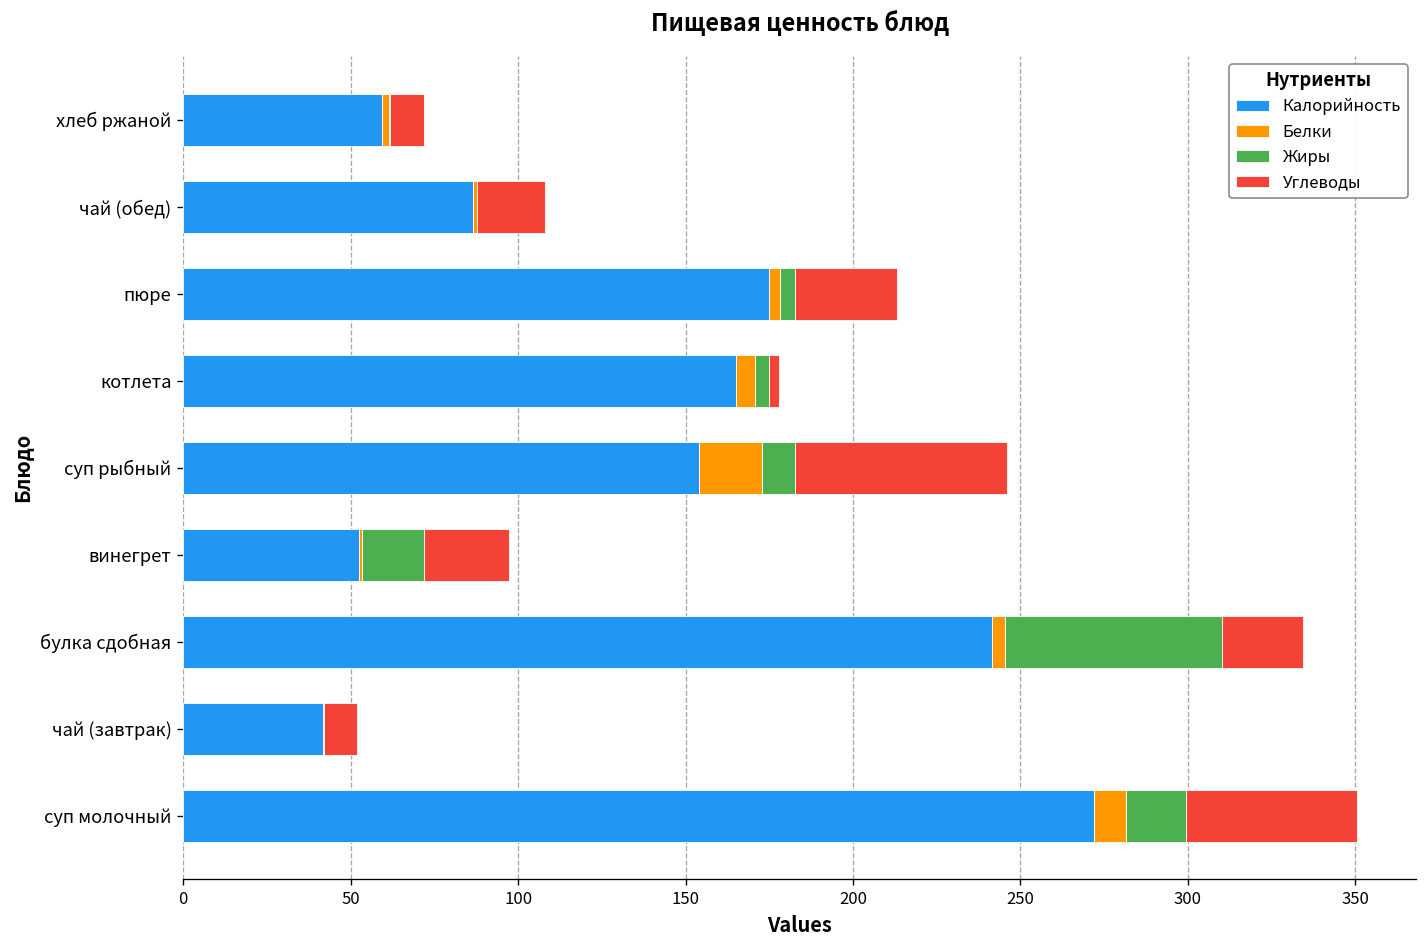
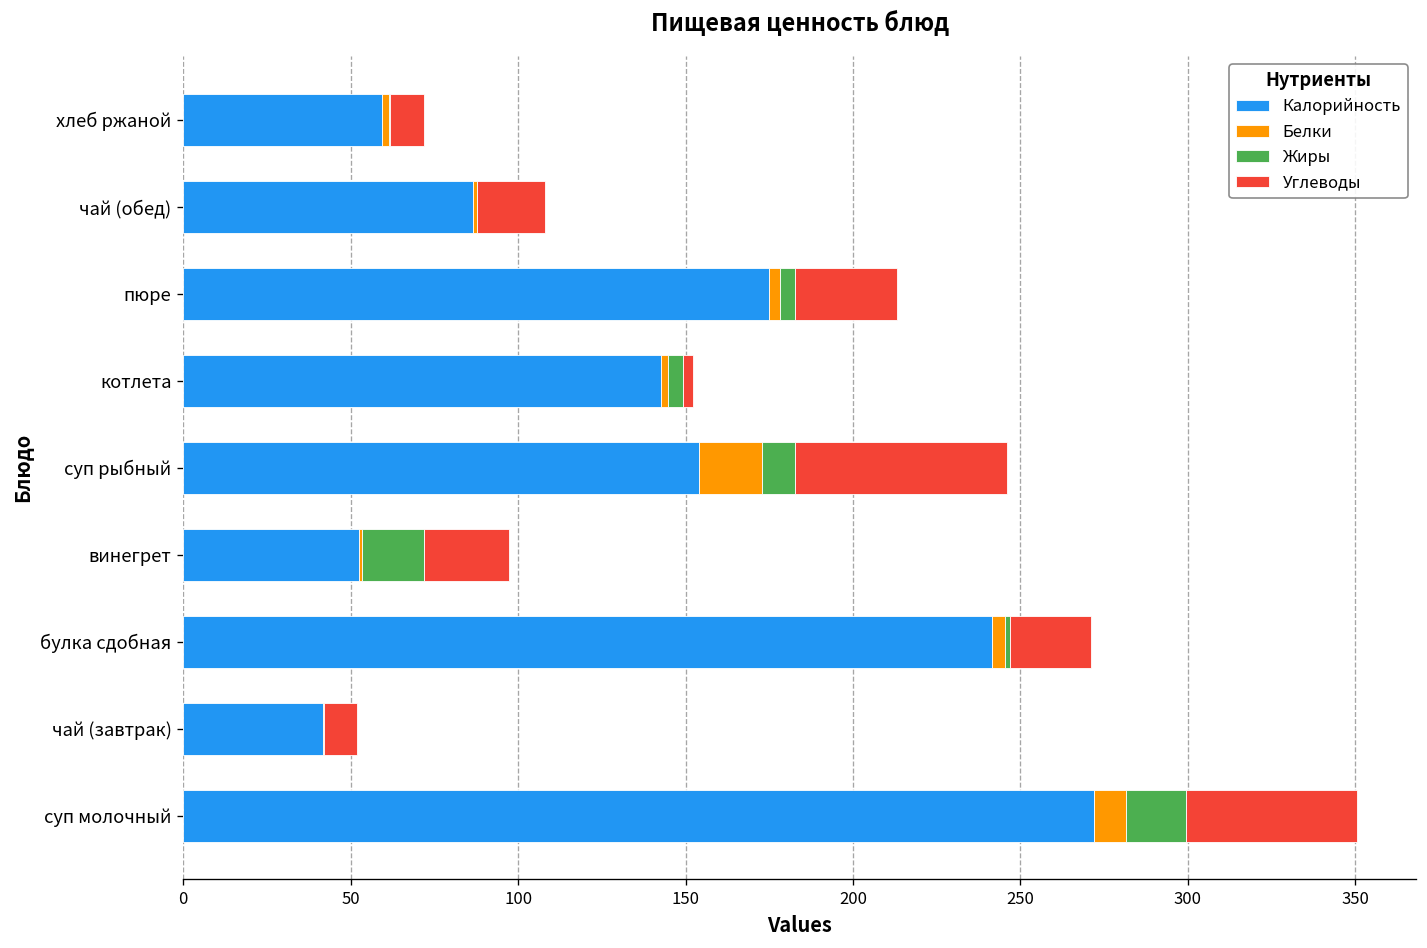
Калорийность, котлета: 165 -> 143
Белки, котлета: 5 -> 2
Жиры, булка сдобная: 65 -> 2
